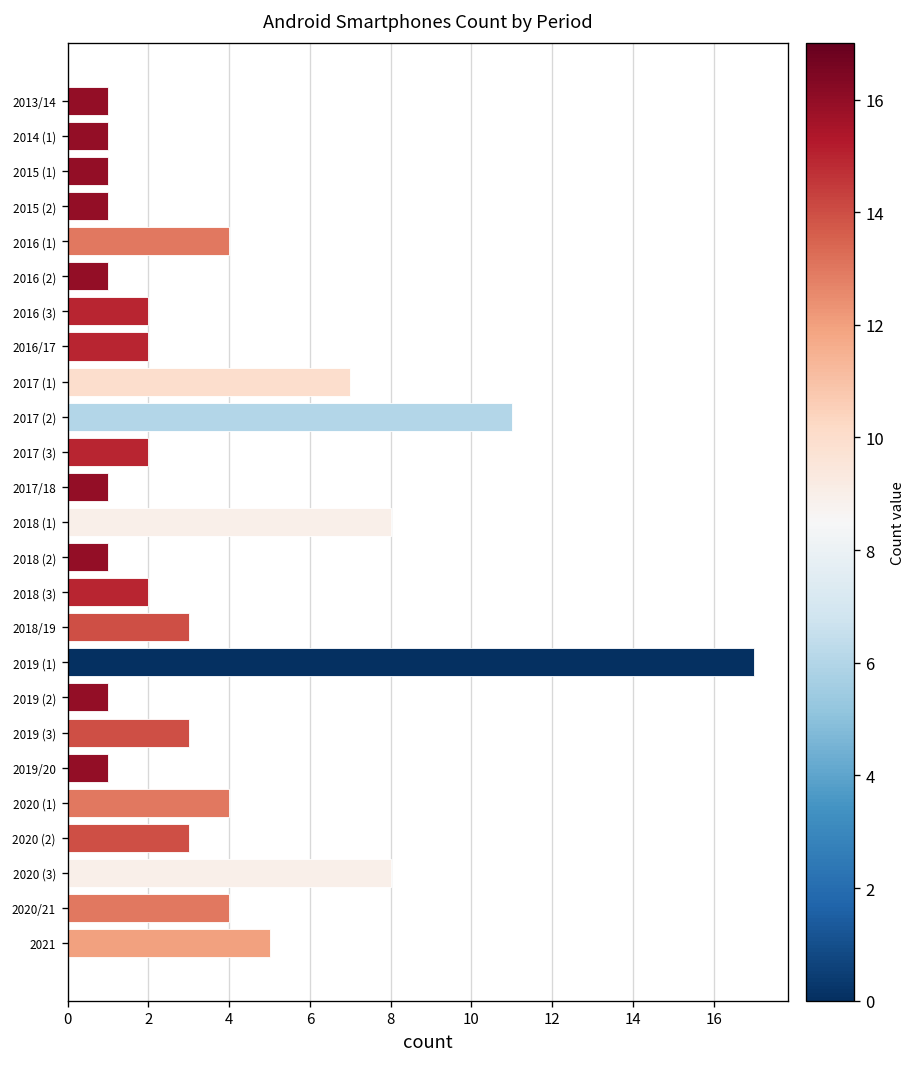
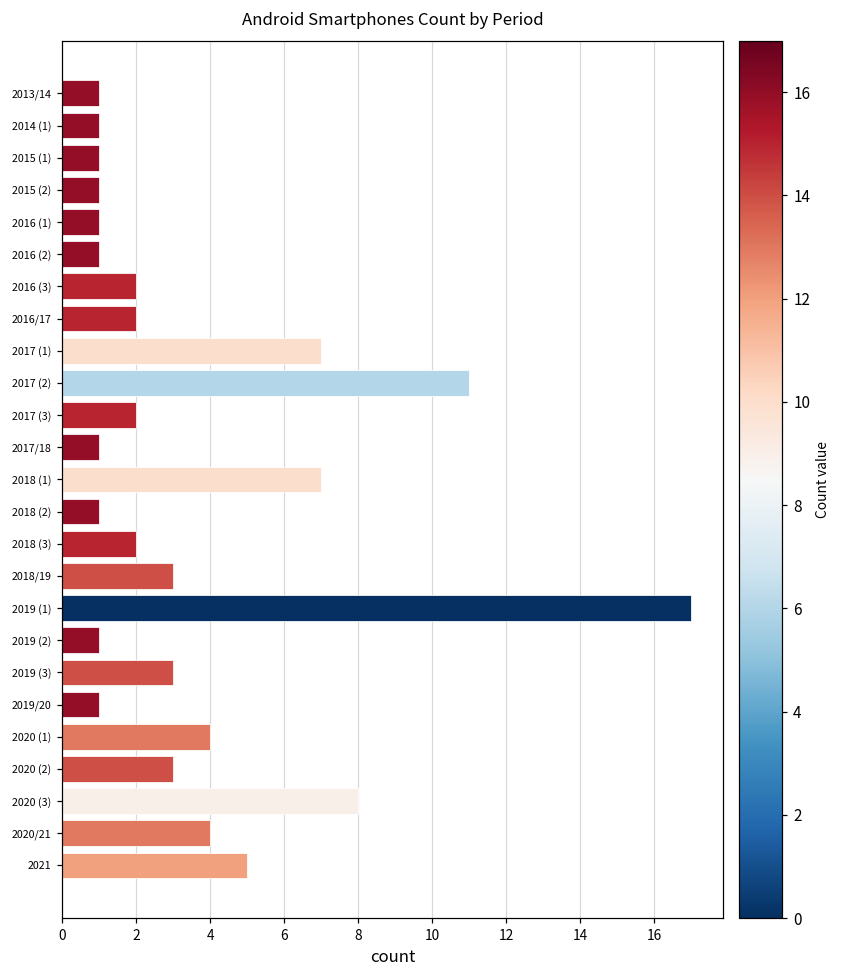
2016 (1): 4 -> 1
2018 (1): 8 -> 7
